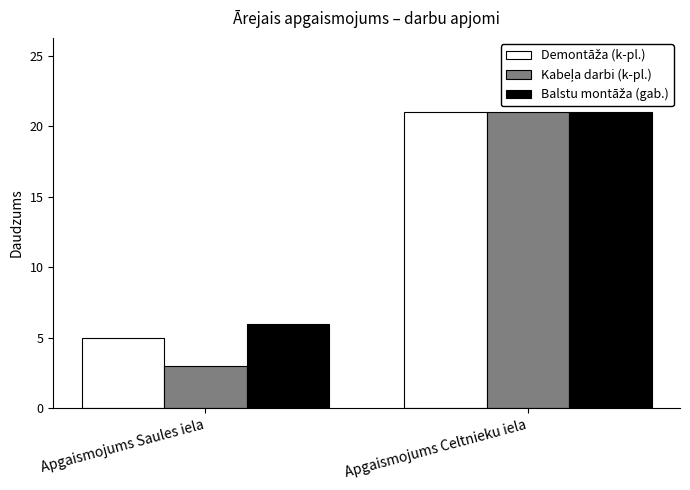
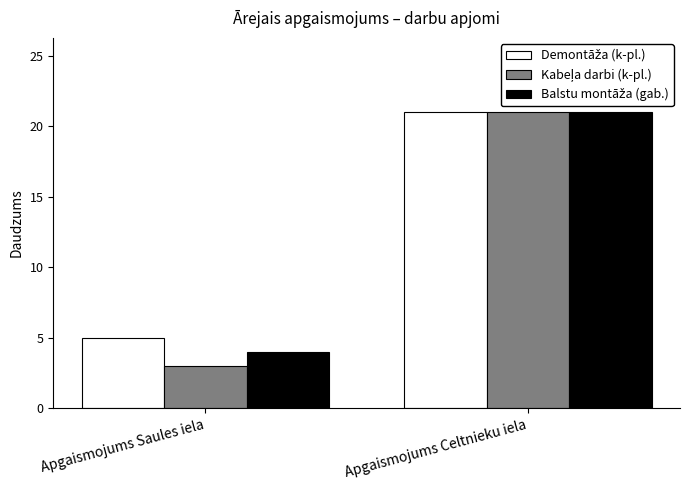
Balstu montāža (gab.), Apgaismojums Saules iela: 6 -> 4
